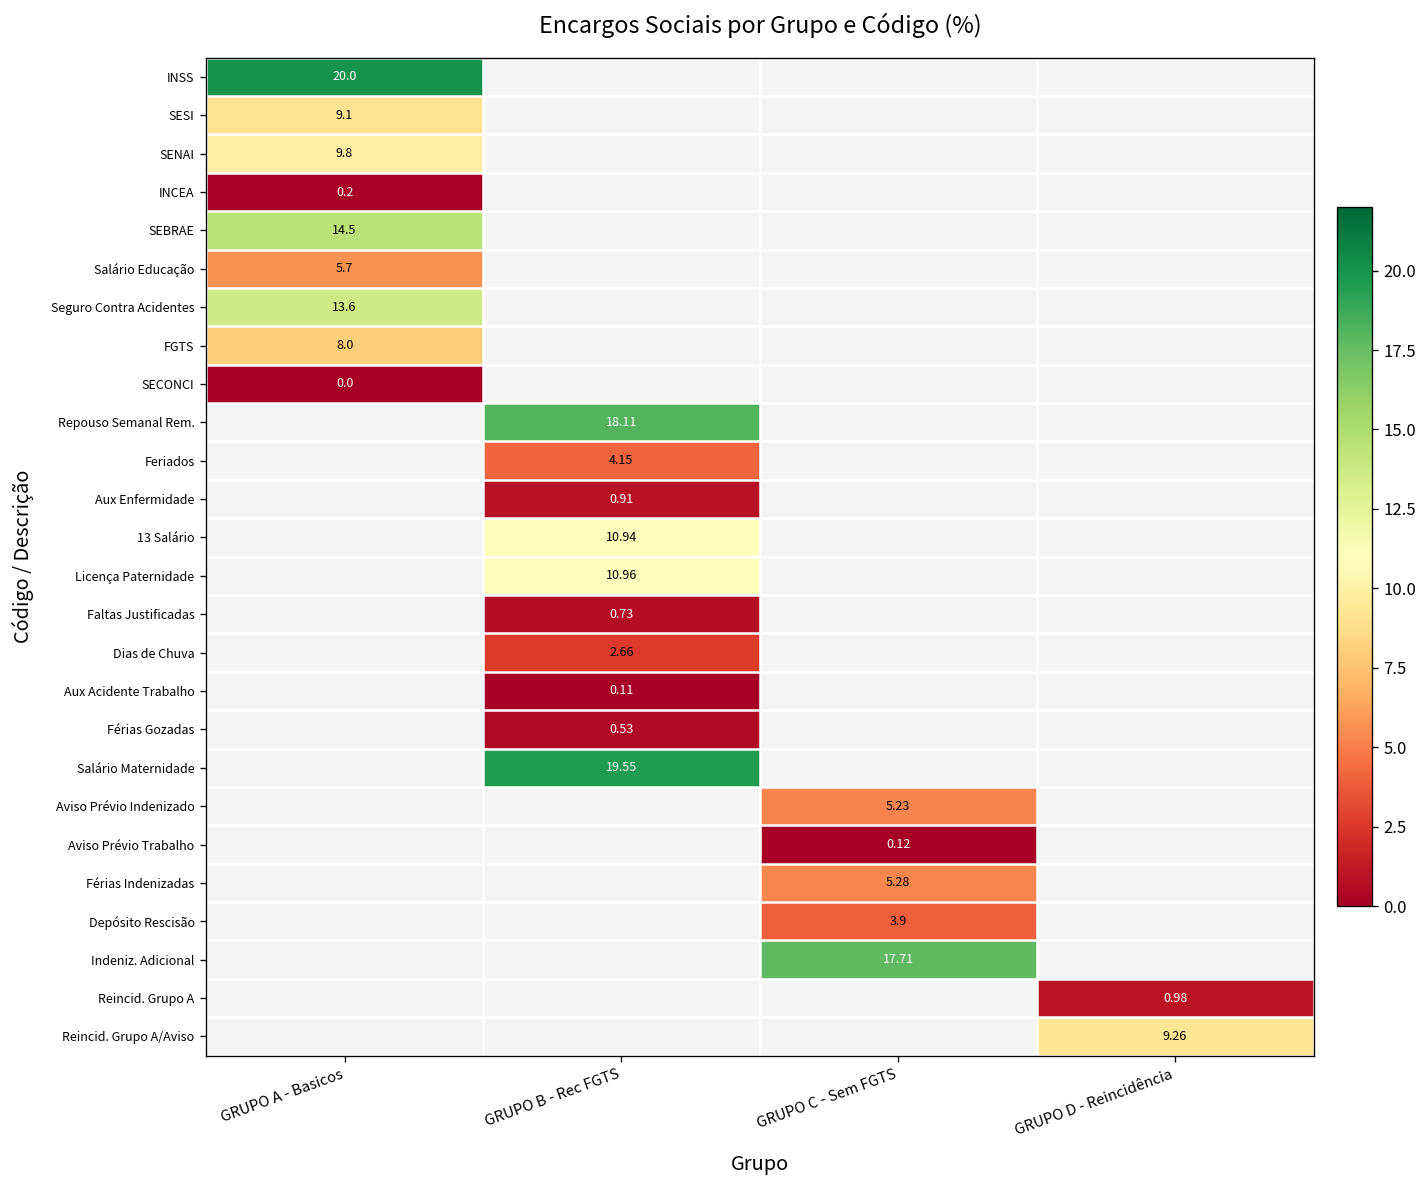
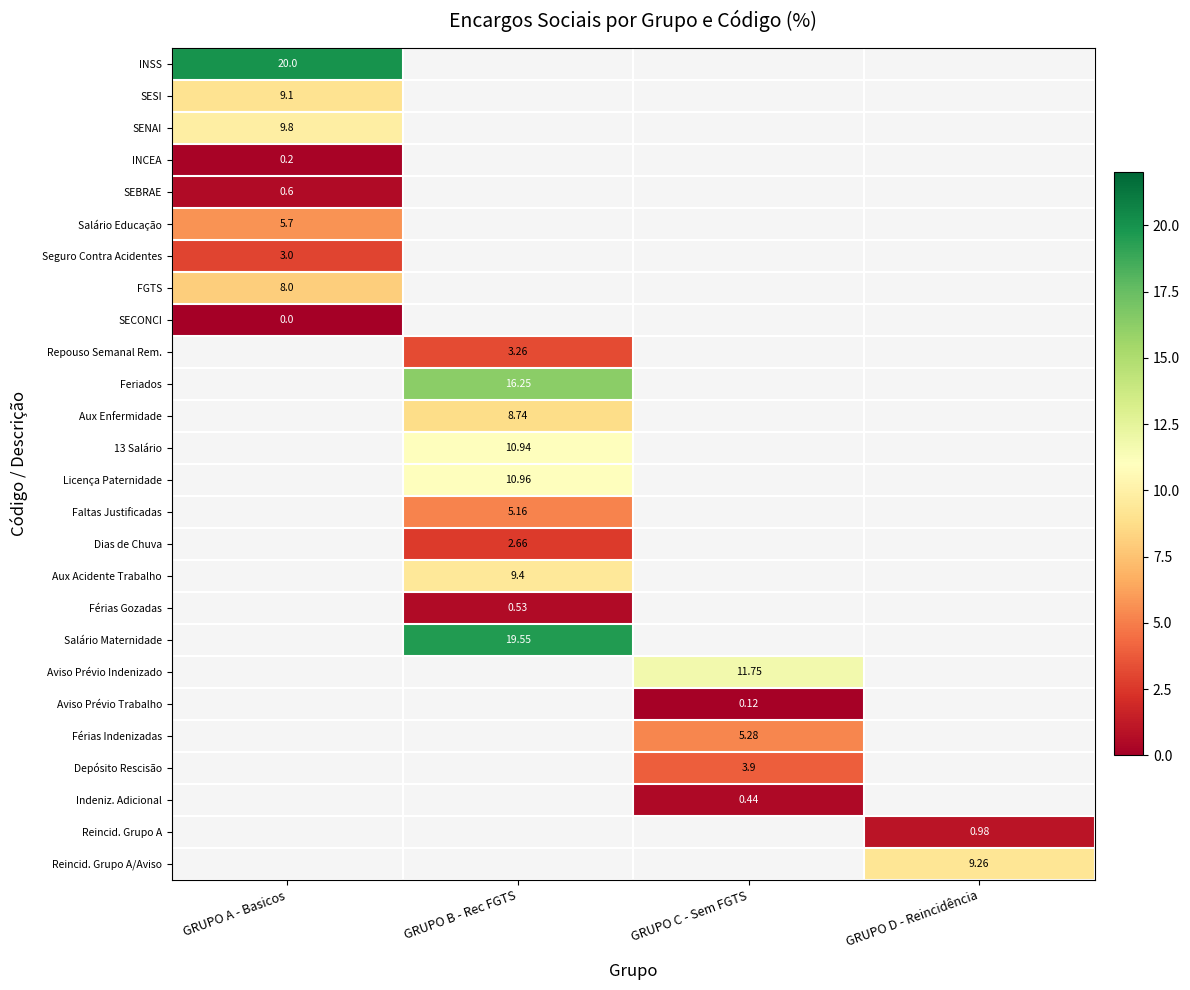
SEBRAE, GRUPO A - Basicos: 14.5 -> 0.6
Seguro Contra Acidentes, GRUPO A - Basicos: 13.6 -> 3.0
Repouso Semanal Rem., GRUPO B - Rec FGTS: 18.11 -> 3.26
Feriados, GRUPO B - Rec FGTS: 4.15 -> 16.25
Aux Enfermidade, GRUPO B - Rec FGTS: 0.91 -> 8.74
Faltas Justificadas, GRUPO B - Rec FGTS: 0.73 -> 5.16
Aux Acidente Trabalho, GRUPO B - Rec FGTS: 0.11 -> 9.4
Aviso Prévio Indenizado, GRUPO C - Sem FGTS: 5.23 -> 11.75
Indeniz. Adicional, GRUPO C - Sem FGTS: 17.71 -> 0.44
